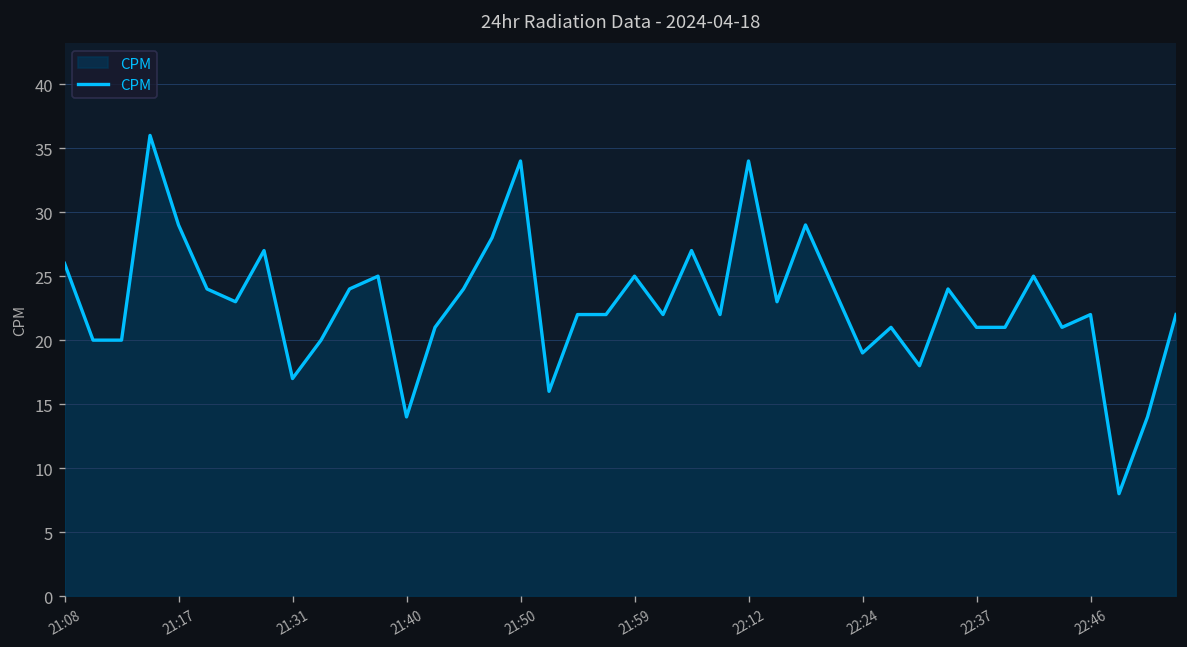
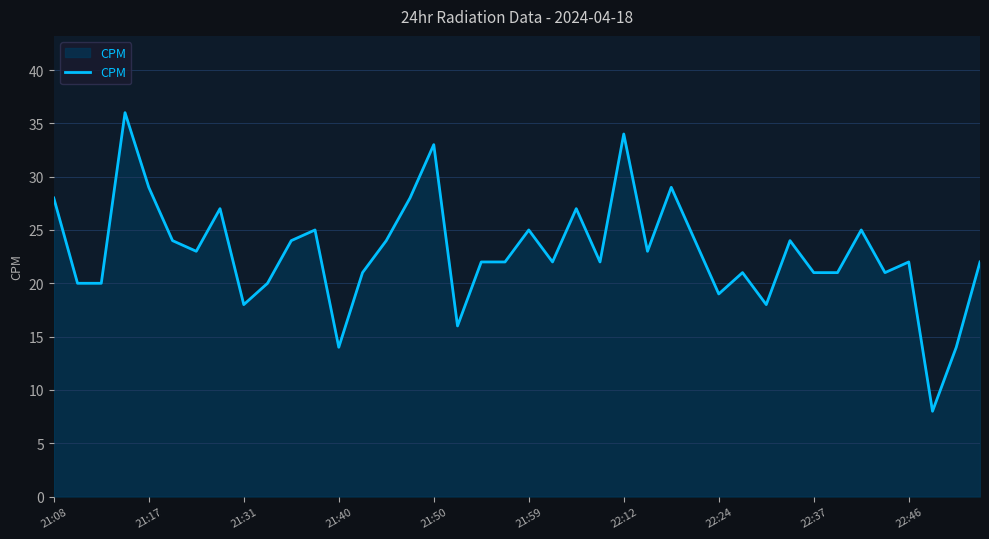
21:08: 26 -> 28
21:31: 17 -> 18
21:50: 34 -> 33
